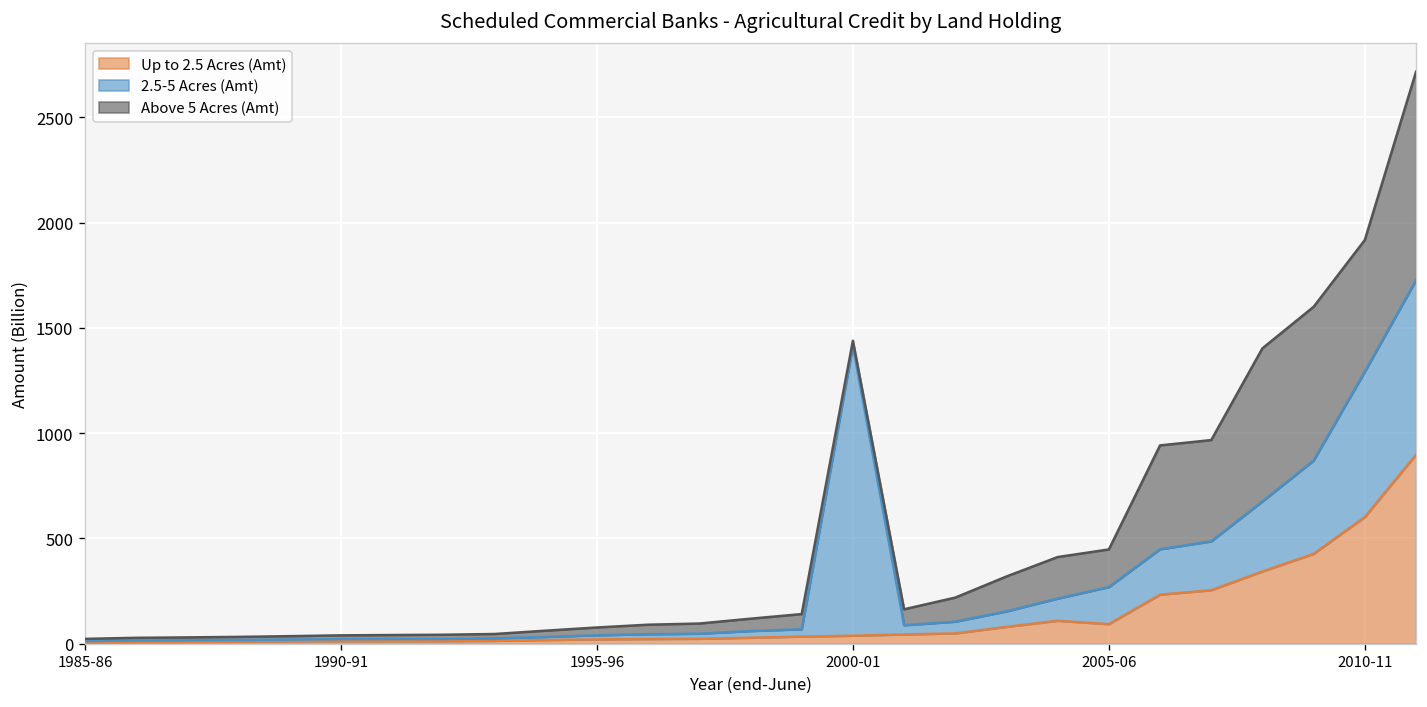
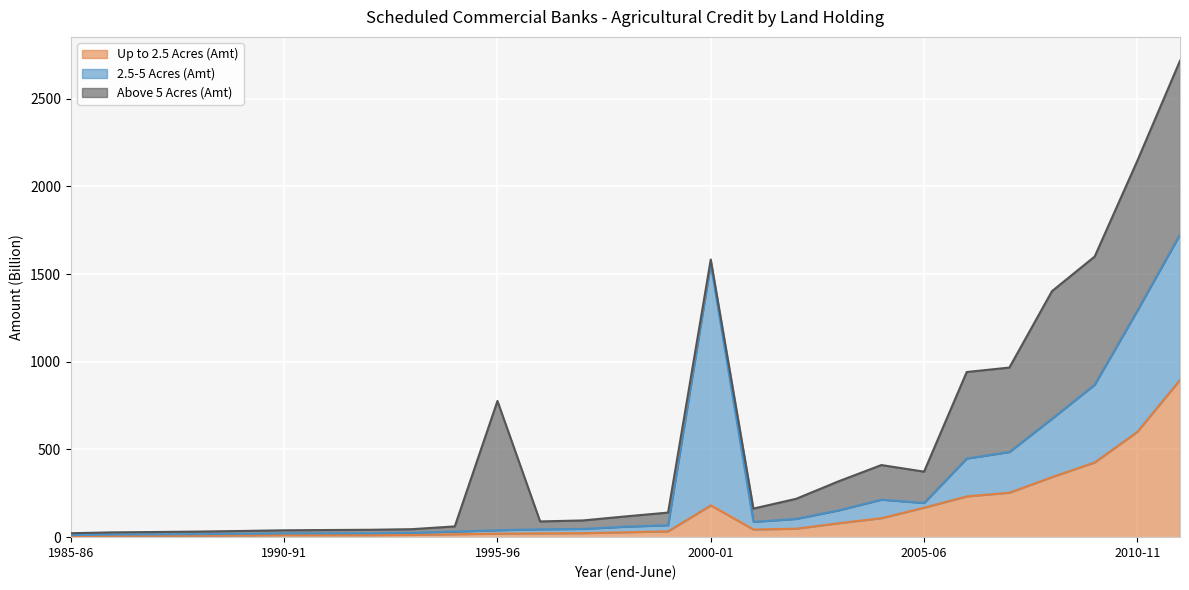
Above 5 Acres (Amt), 1995-96: 40 -> 740
Up to 2.5 Acres (Amt), 2000-01: 40 -> 180
Up to 2.5 Acres (Amt), 2005-06: 90 -> 170
2.5-5 Acres (Amt), 2005-06: 180 -> 30
Above 5 Acres (Amt), 2010-11: 630 -> 850
